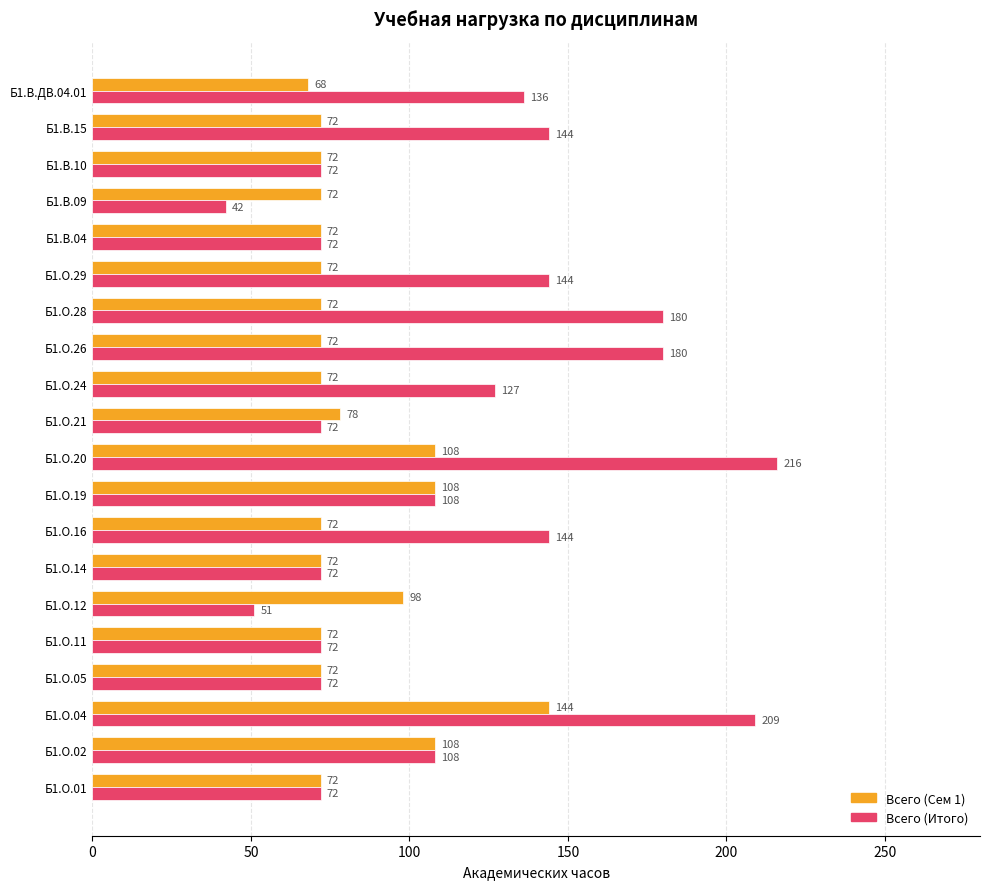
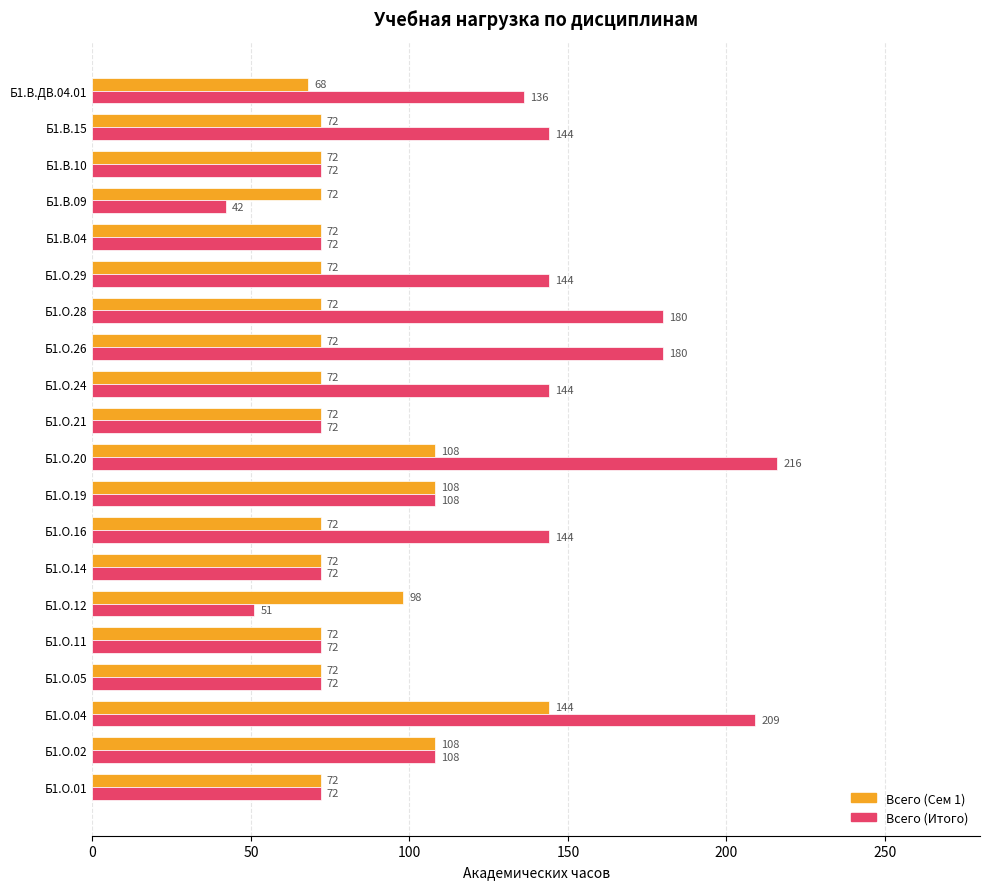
Всего (Итого), Б1.О.24: 127 -> 144
Всего (Сем 1), Б1.О.21: 78 -> 72
